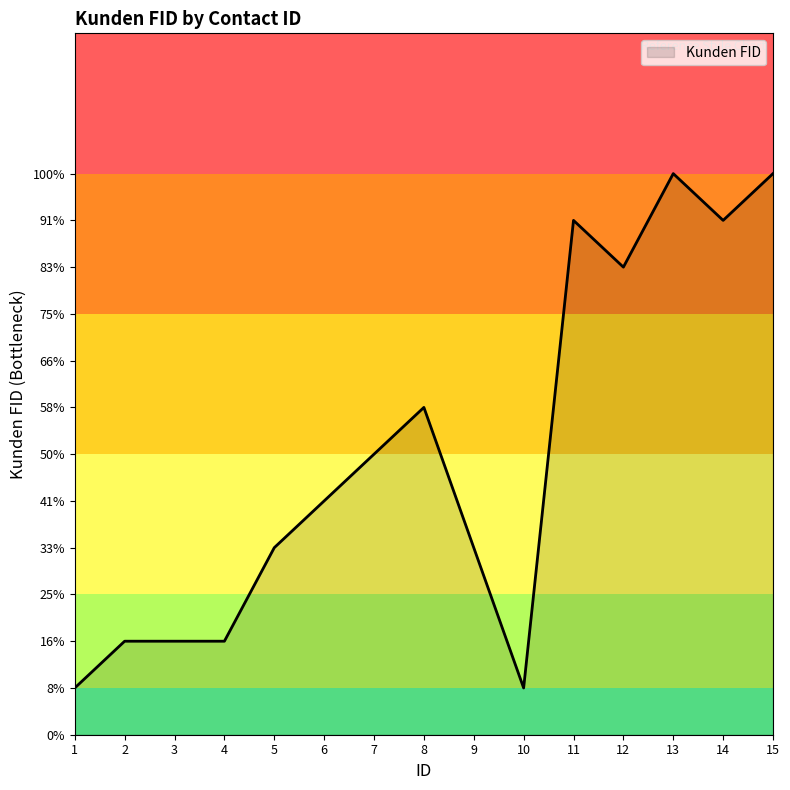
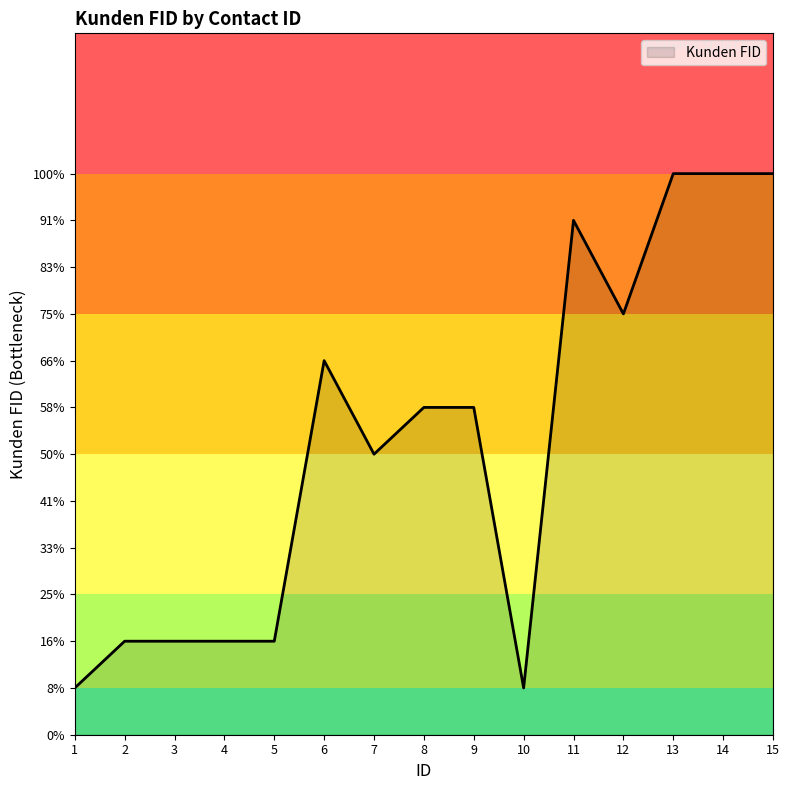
5: 33% -> 17%
6: 42% -> 67%
9: 33% -> 58%
12: 83% -> 75%
14: 92% -> 100%
